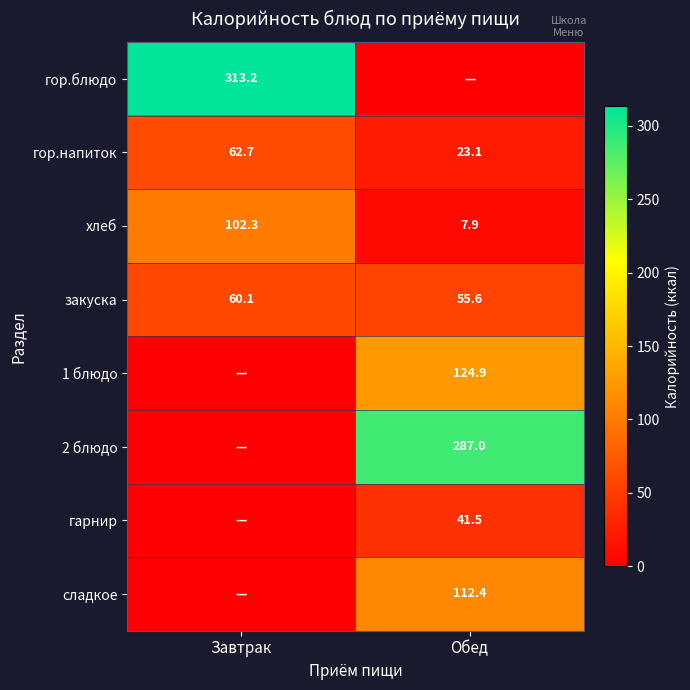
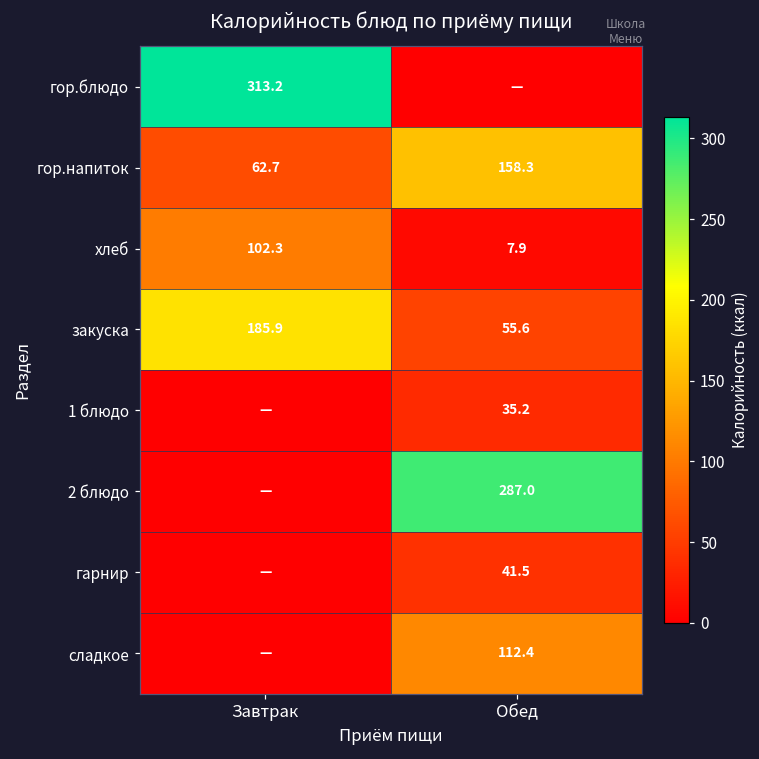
гор.напиток, Обед: 23.1 -> 158.3
закуска, Завтрак: 60.1 -> 185.9
1 блюдо, Обед: 124.9 -> 35.2
